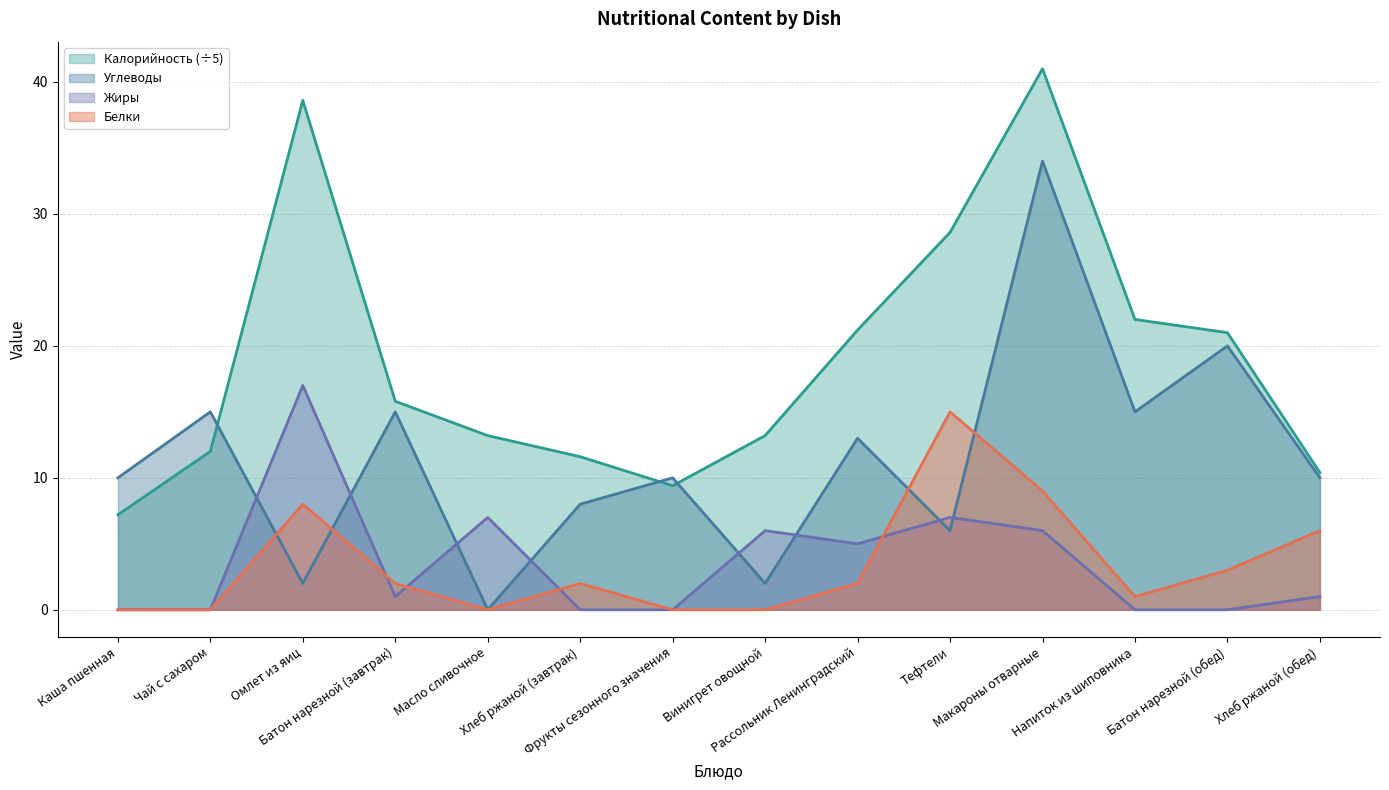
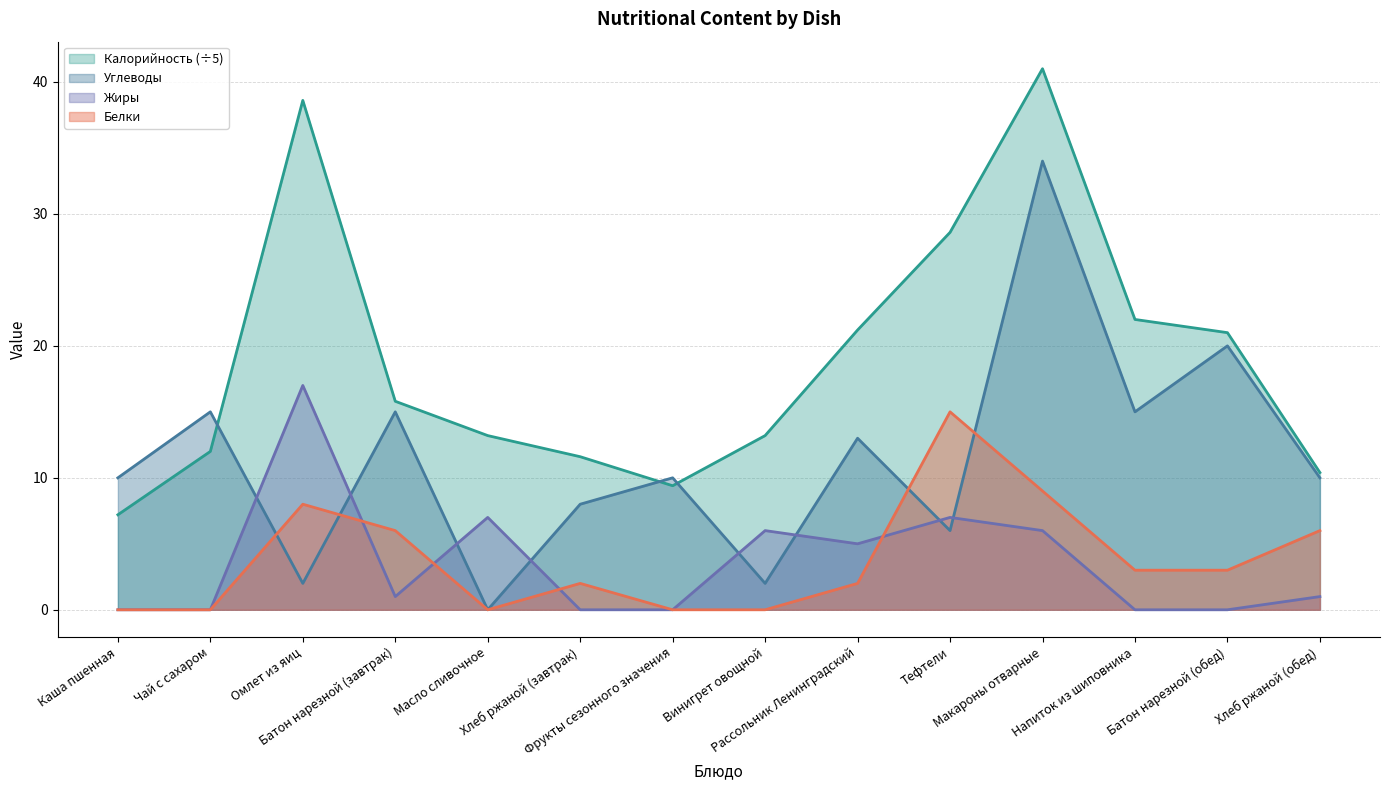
Белки, Батон нарезной (завтрак): 2 -> 6
Белки, Напиток из шиповника: 1 -> 3
